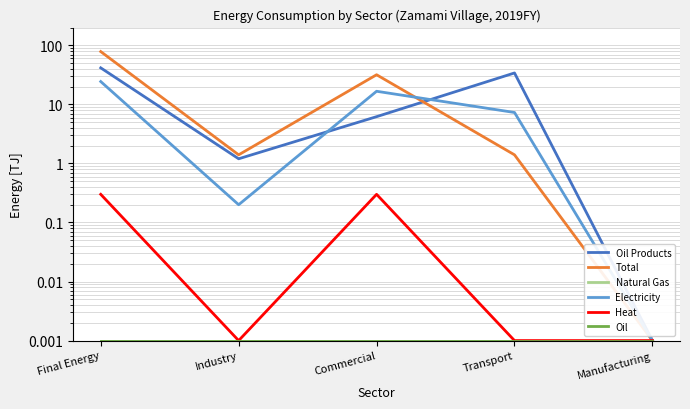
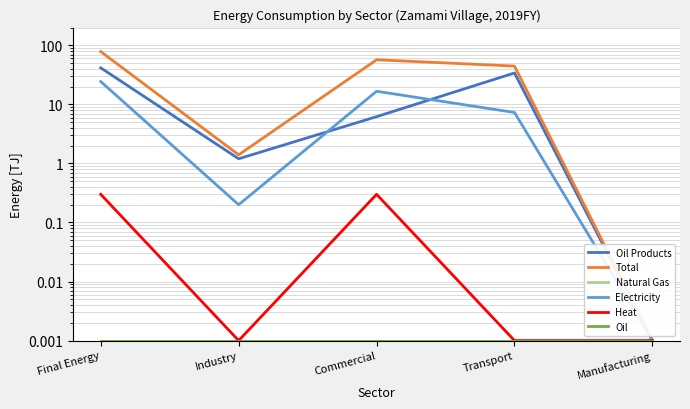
Total, Commercial: 30 -> 60
Total, Transport: 1.4 -> 40
